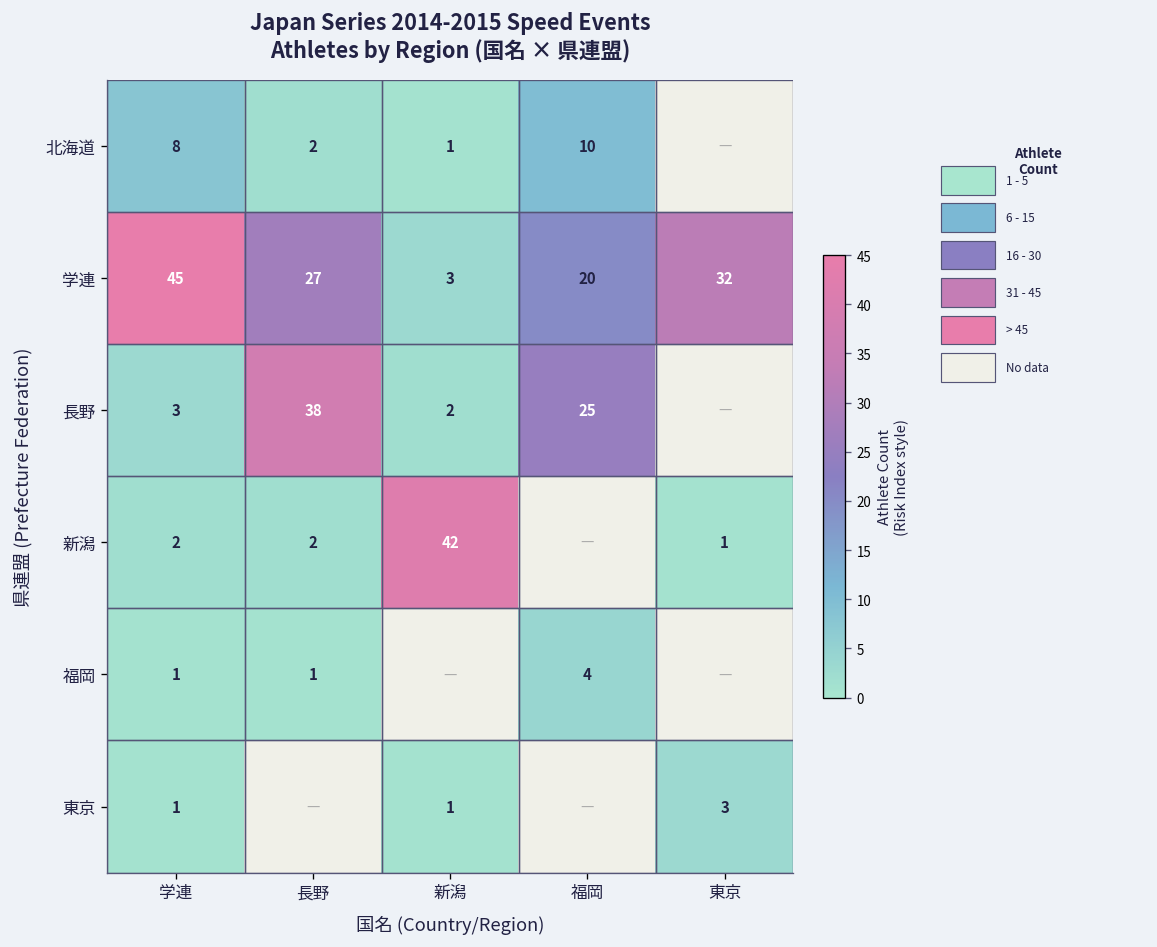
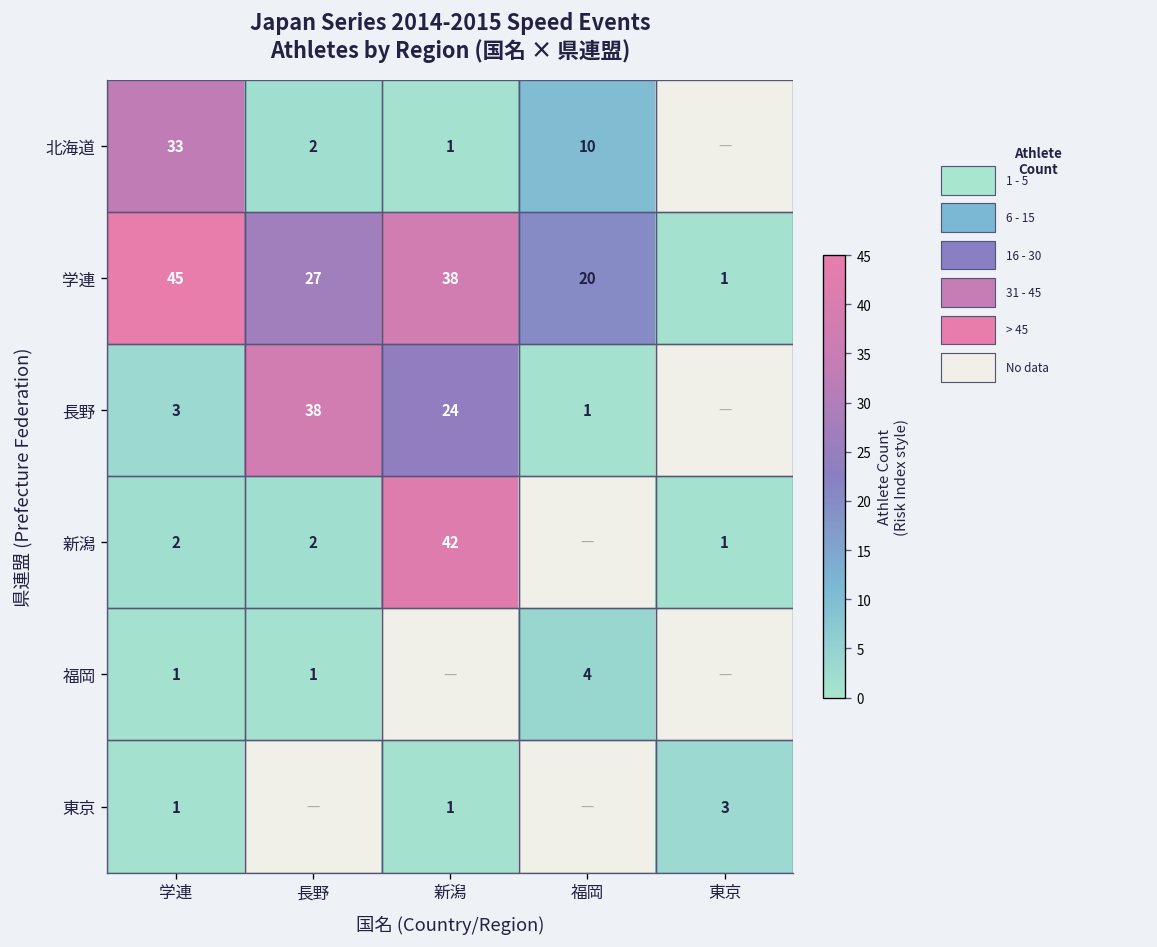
北海道, 学連: 8 -> 33
学連, 新潟: 3 -> 38
学連, 東京: 32 -> 1
長野, 新潟: 2 -> 24
長野, 福岡: 25 -> 1
